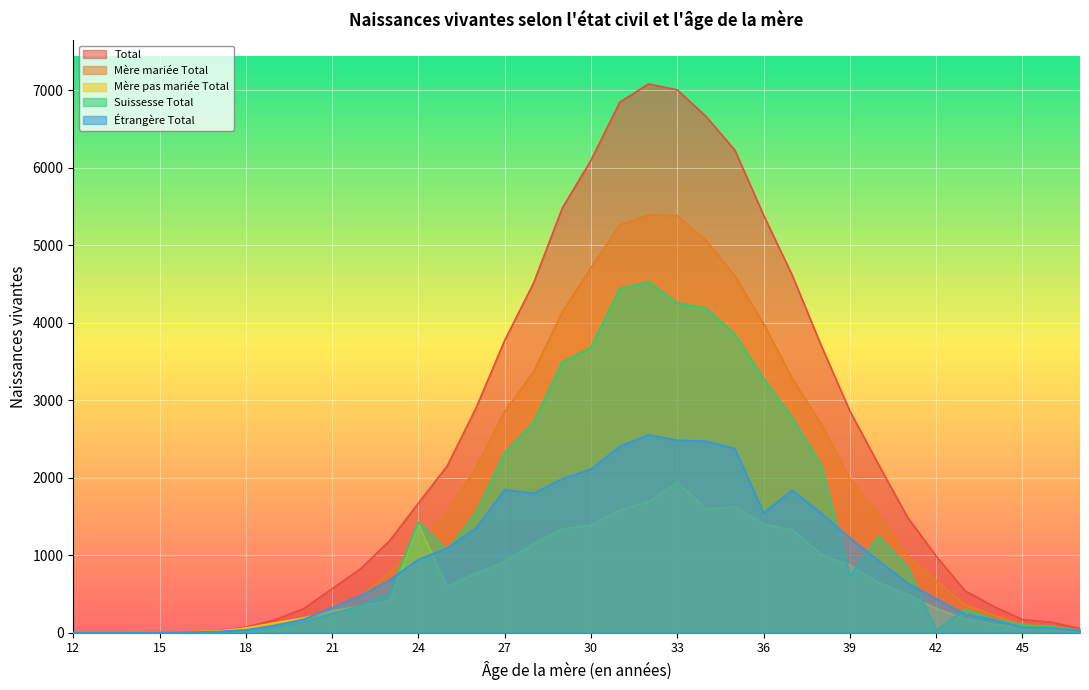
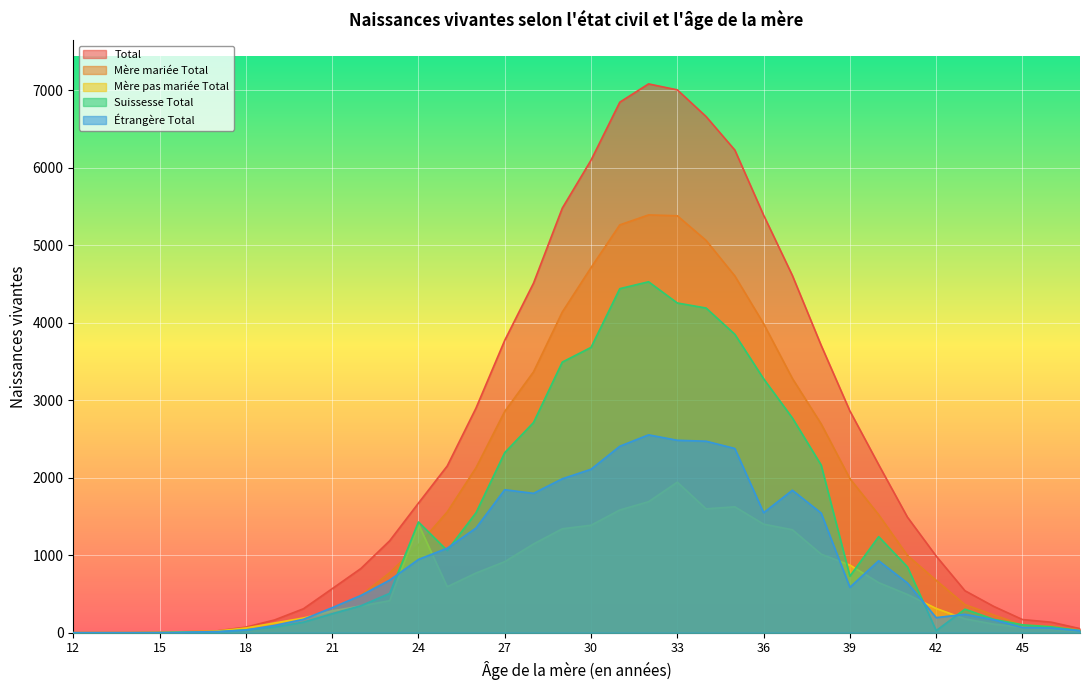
Étrangère Total, 39: 1200 -> 600
Étrangère Total, 42: 400 -> 200
